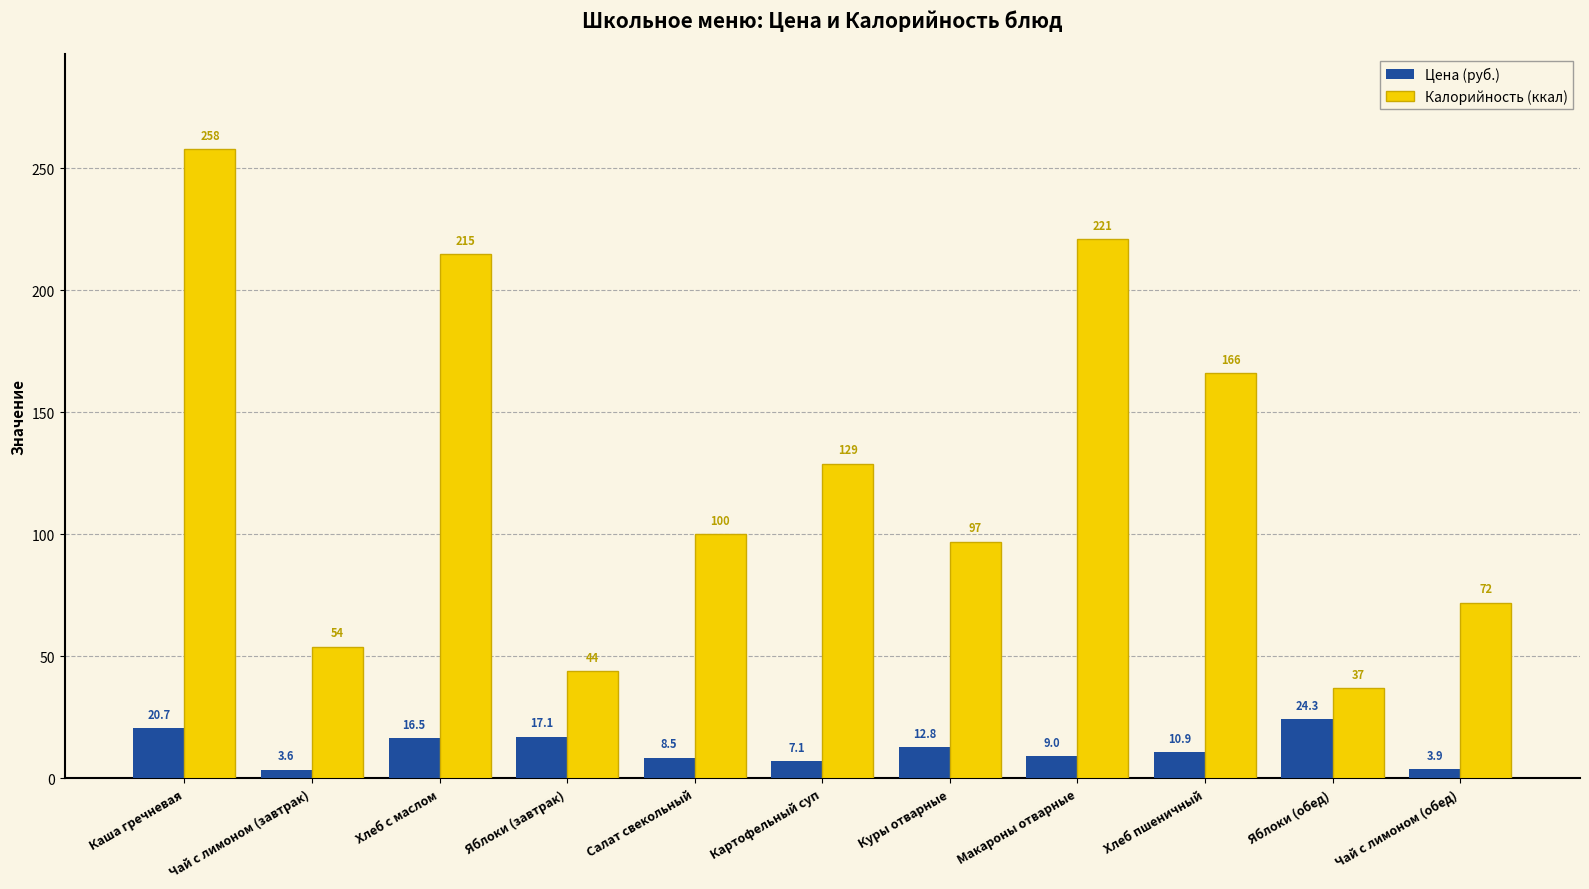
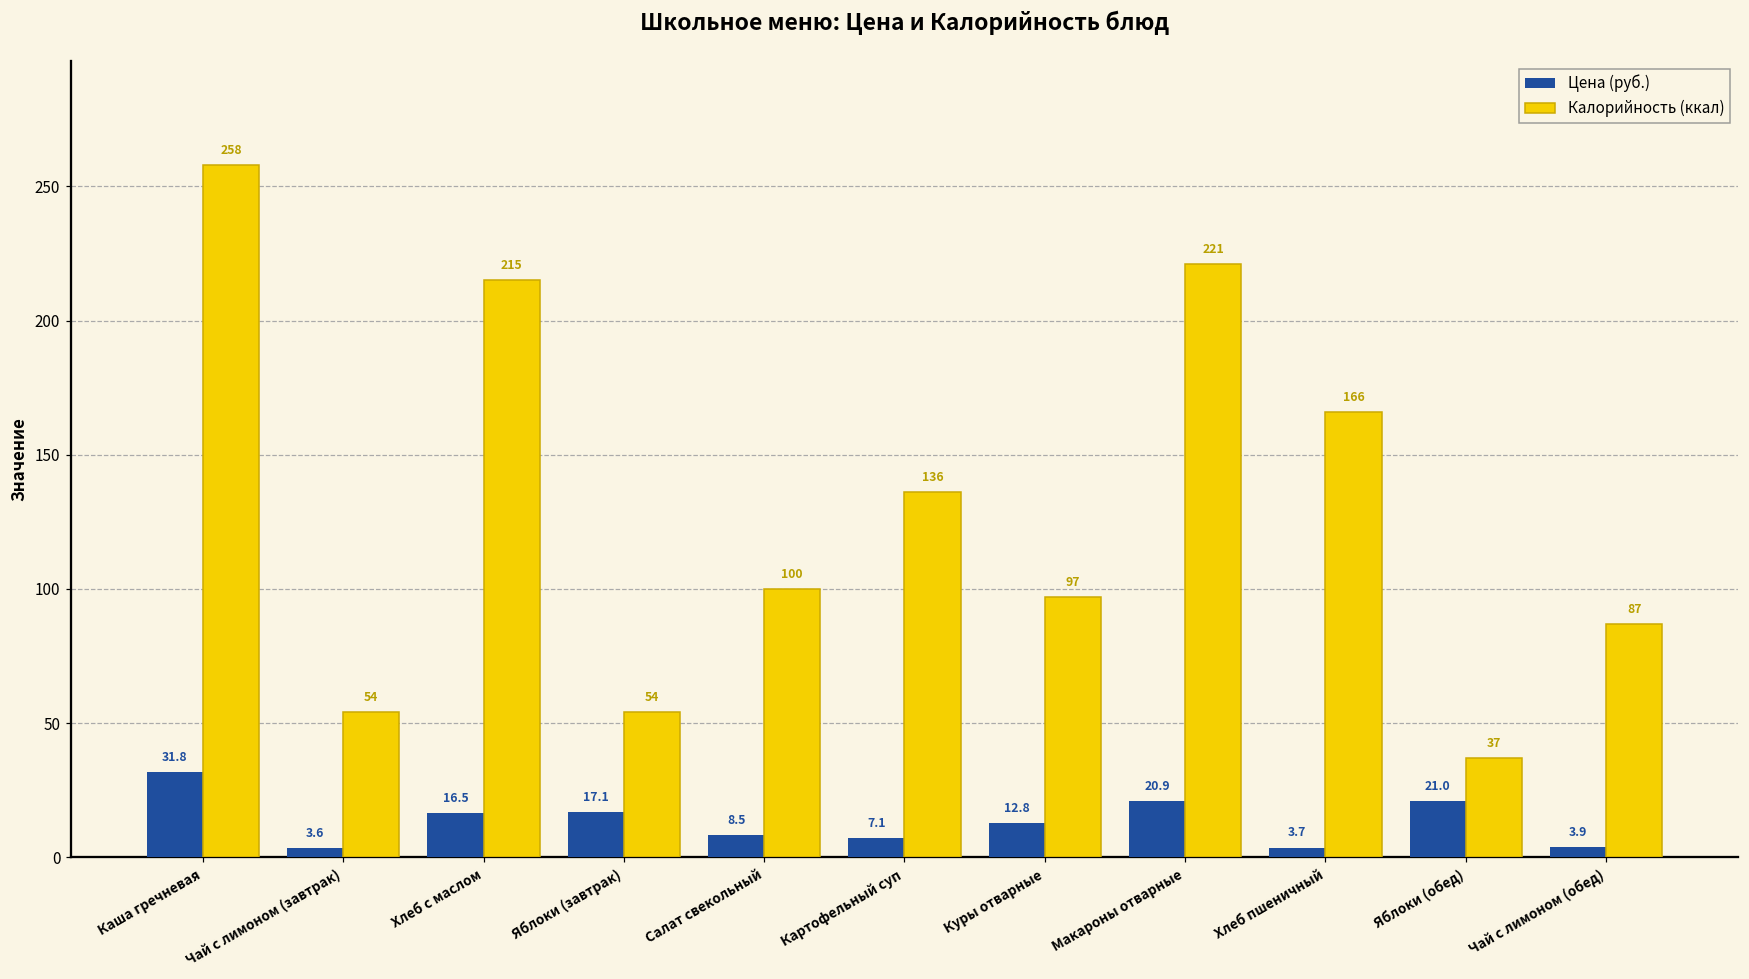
Цена (руб.), Каша гречневая: 20.7 -> 31.8
Калорийность (ккал), Яблоки (завтрак): 44 -> 54
Калорийность (ккал), Картофельный суп: 129 -> 136
Цена (руб.), Макароны отварные: 9.0 -> 20.9
Цена (руб.), Хлеб пшеничный: 10.9 -> 3.7
Цена (руб.), Яблоки (обед): 24.3 -> 21.0
Калорийность (ккал), Чай с лимоном (обед): 72 -> 87
